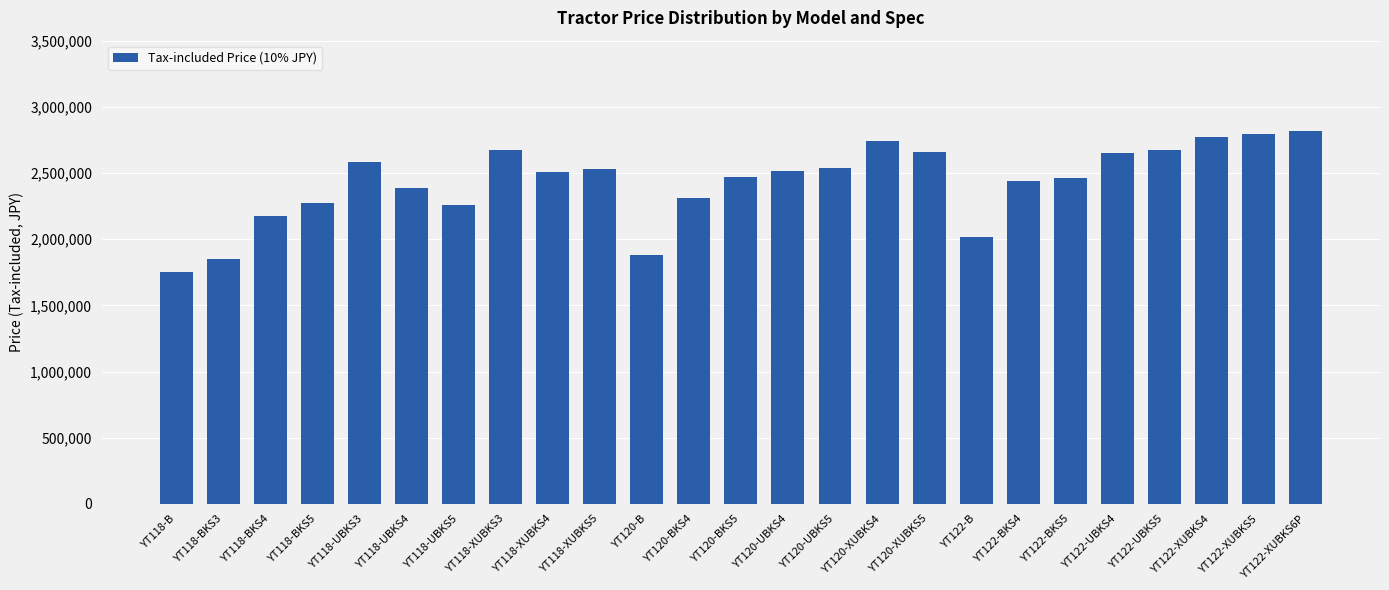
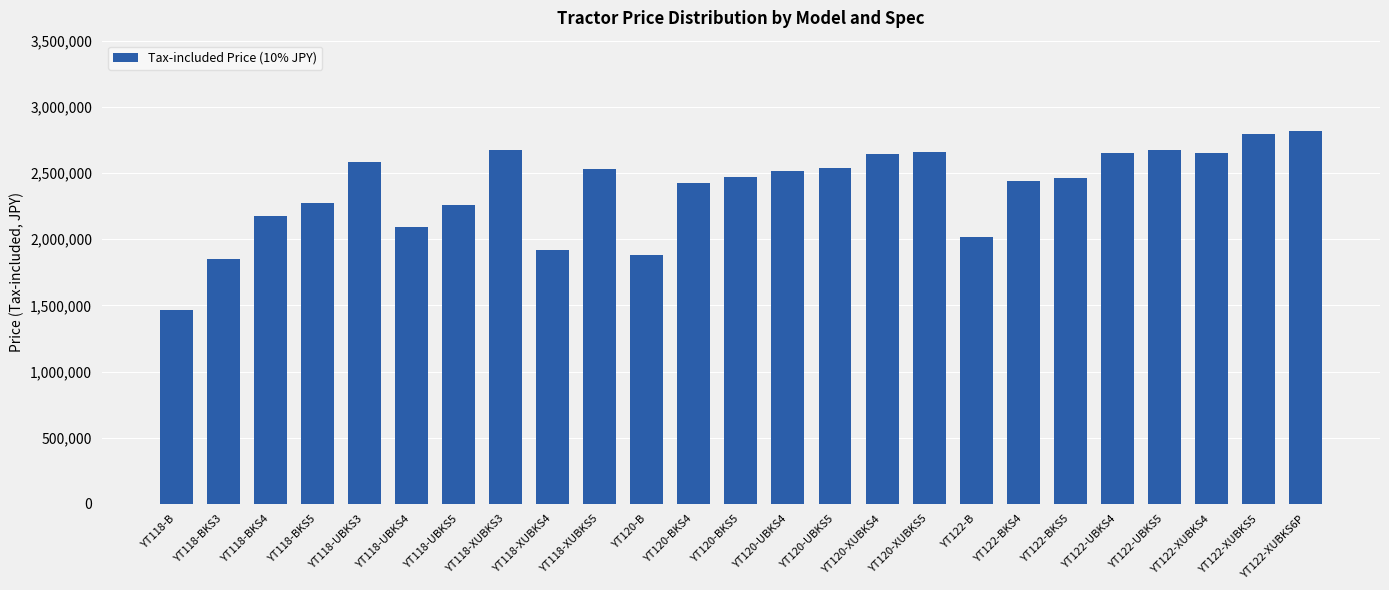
YT118-B: 1,750,000 -> 1,470,000
YT118-UBKS4: 2,390,000 -> 2,090,000
YT118-XUBKS4: 2,510,000 -> 1,920,000
YT120-BKS4: 2,310,000 -> 2,430,000
YT120-XUBKS4: 2,740,000 -> 2,640,000
YT122-XUBKS4: 2,770,000 -> 2,650,000
